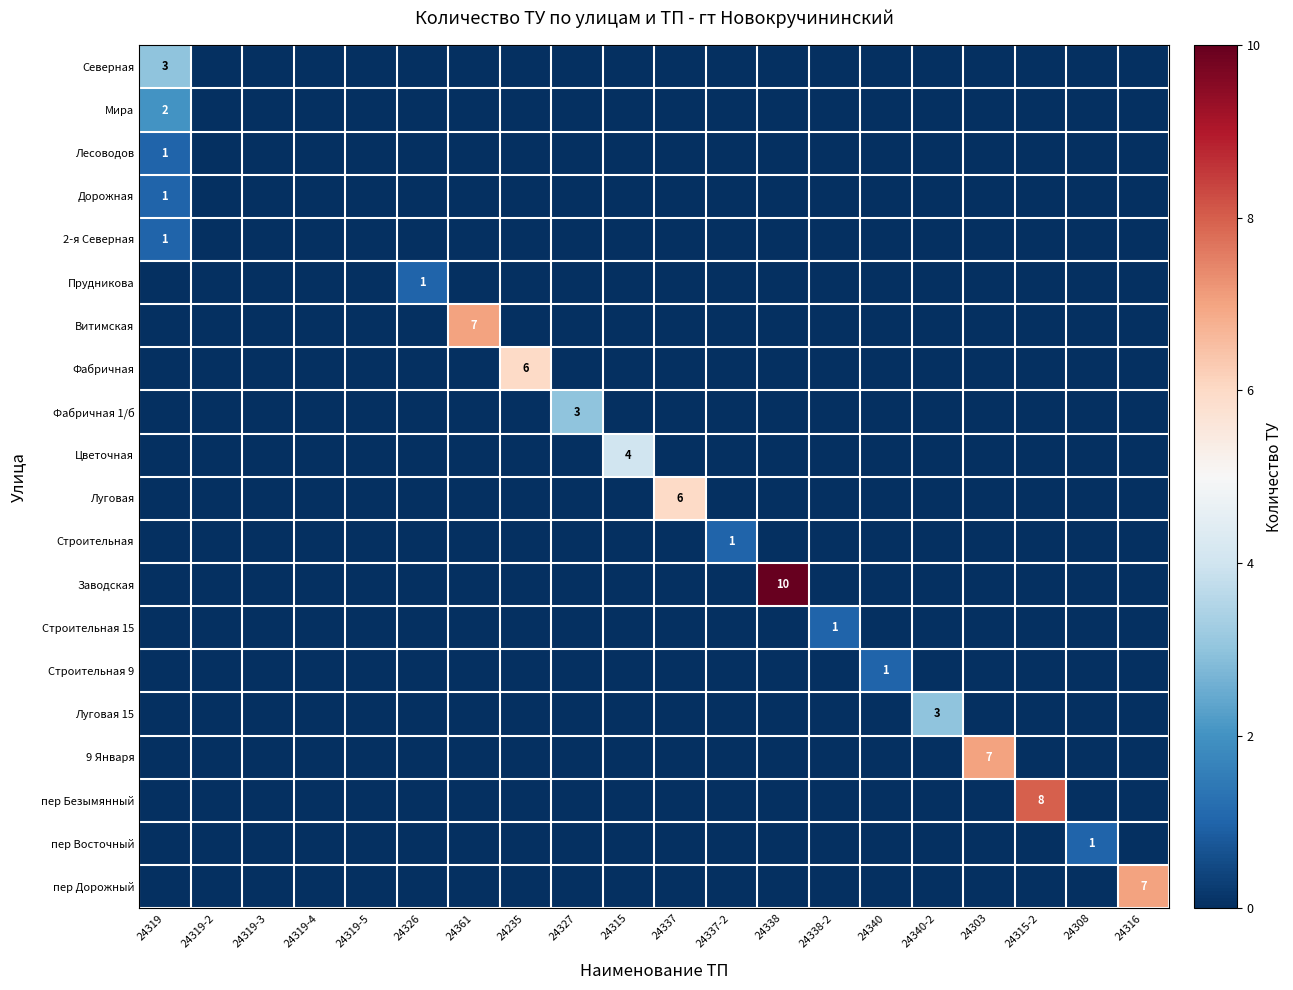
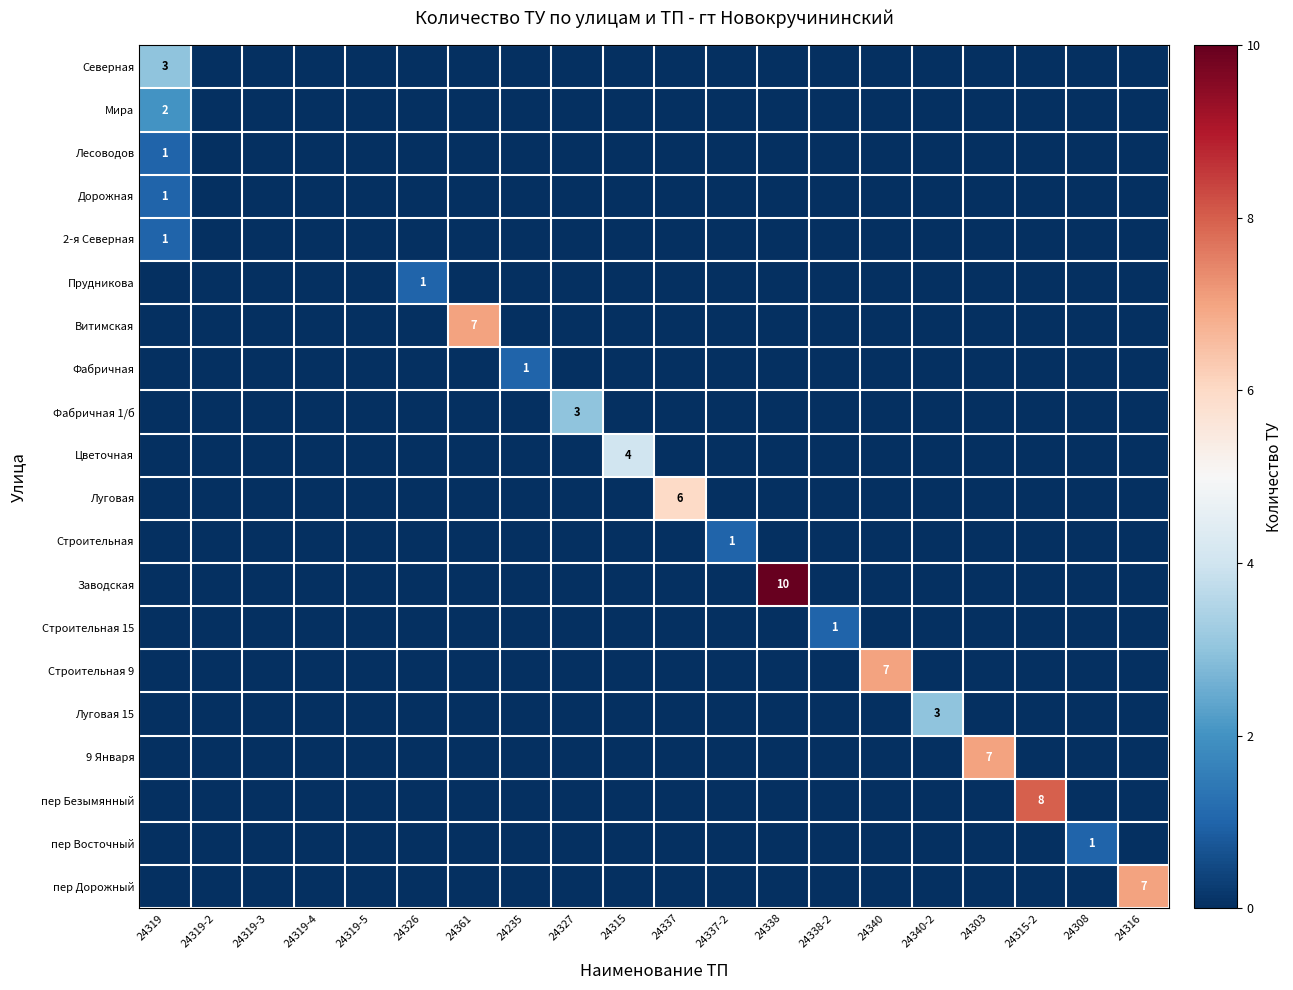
Фабричная, 24235: 6 -> 1
Строительная 9, 24340: 1 -> 7
